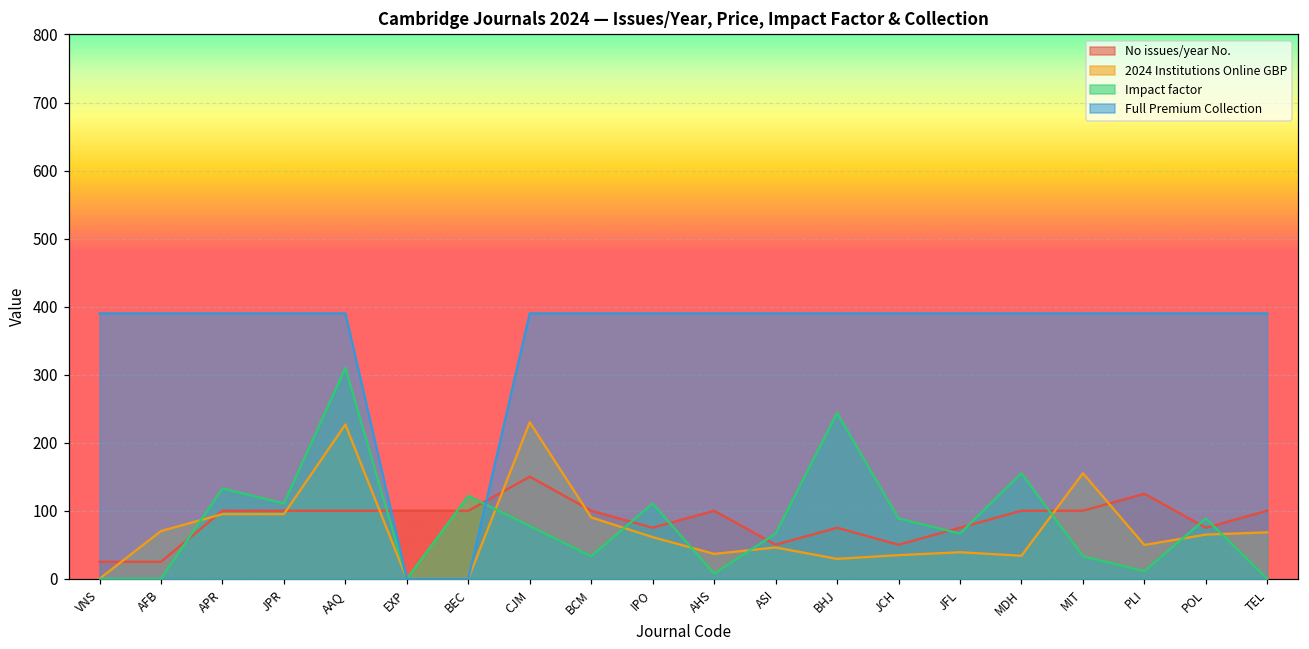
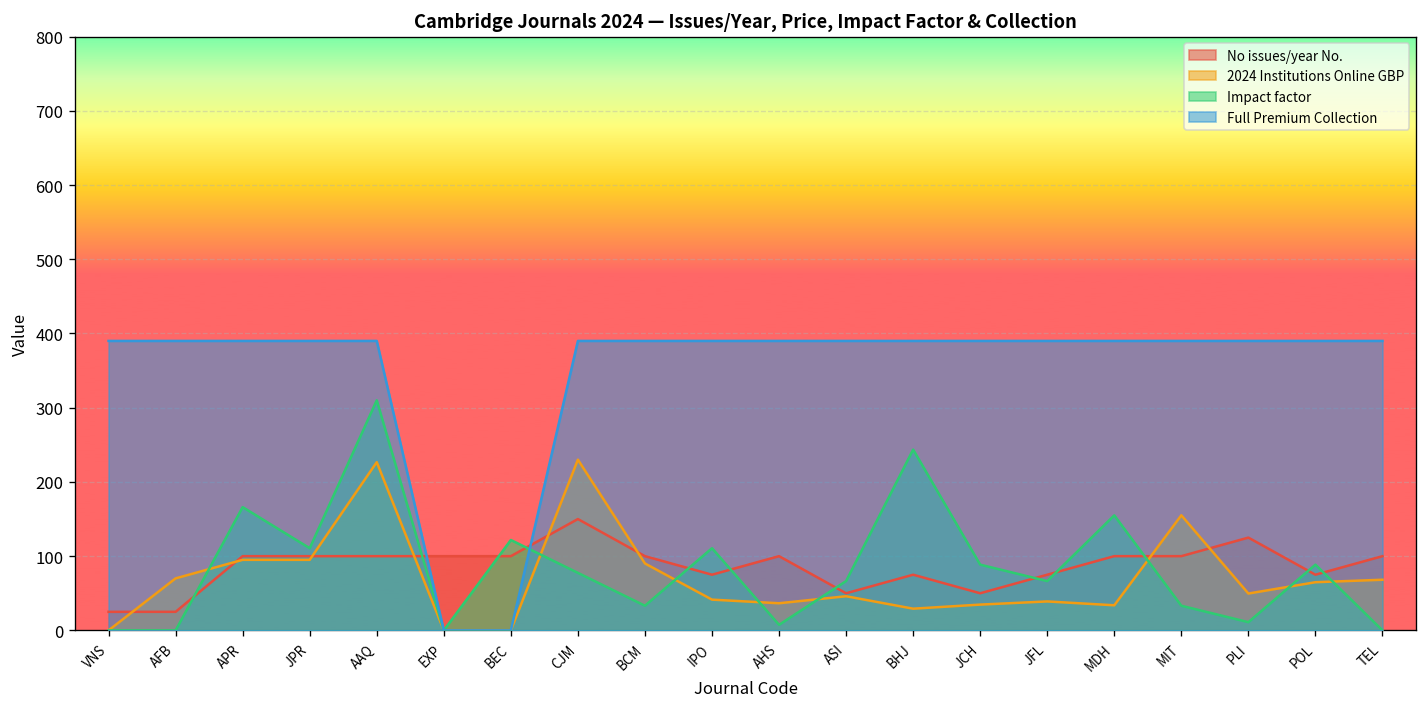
Impact factor, APR: 130 -> 170
2024 Institutions Online GBP, IPO: 60 -> 40
